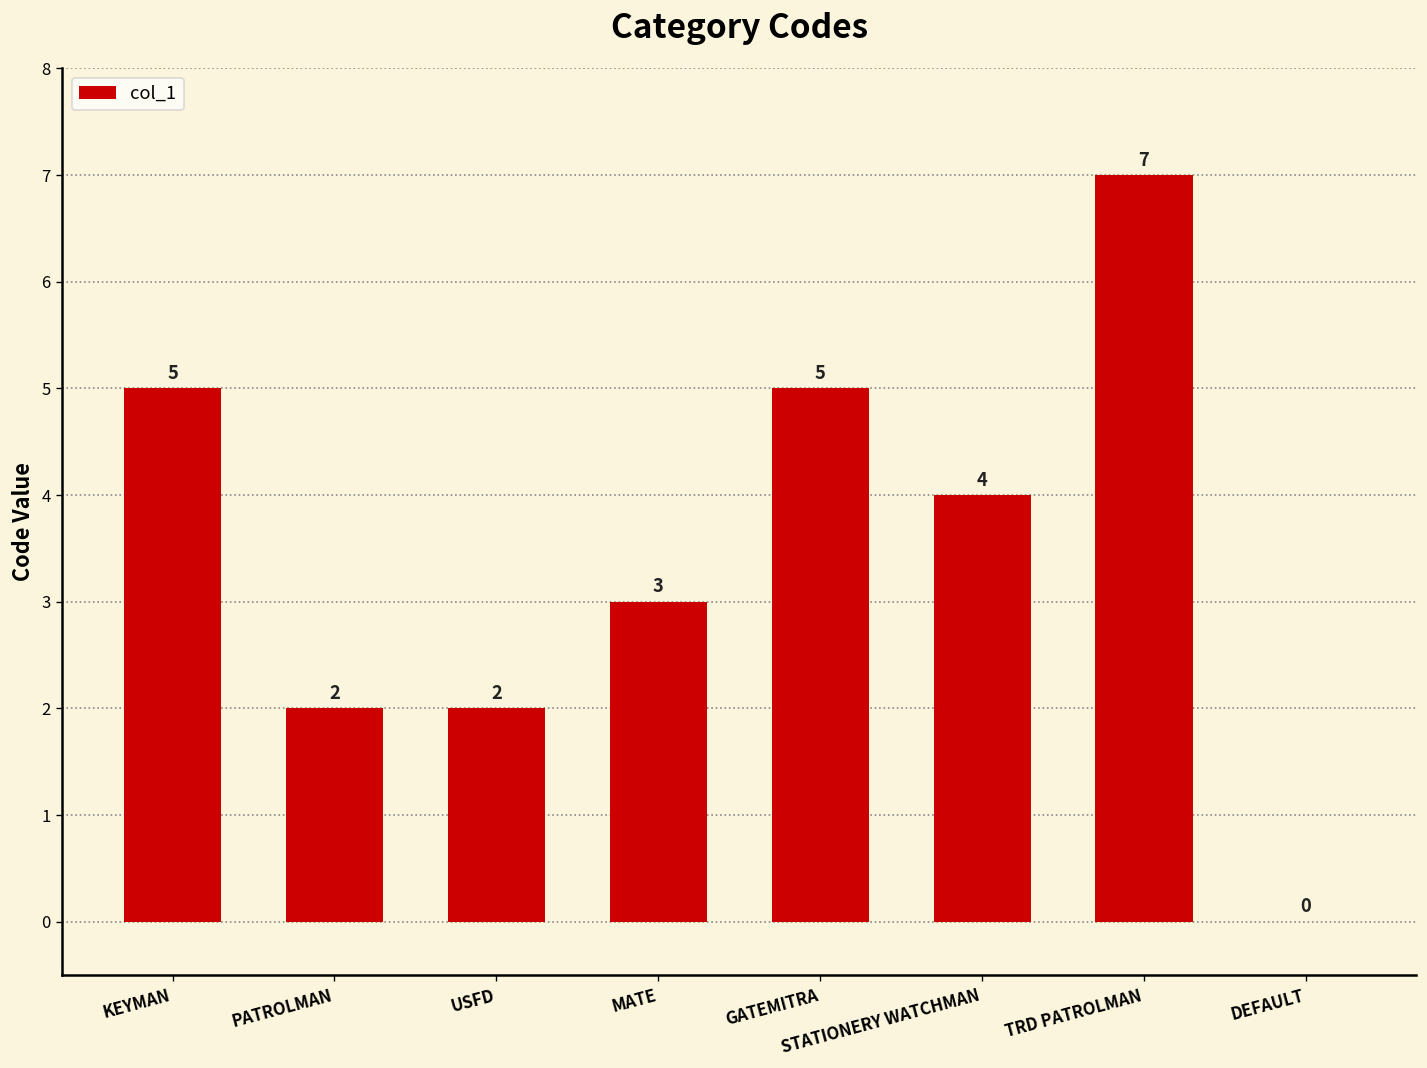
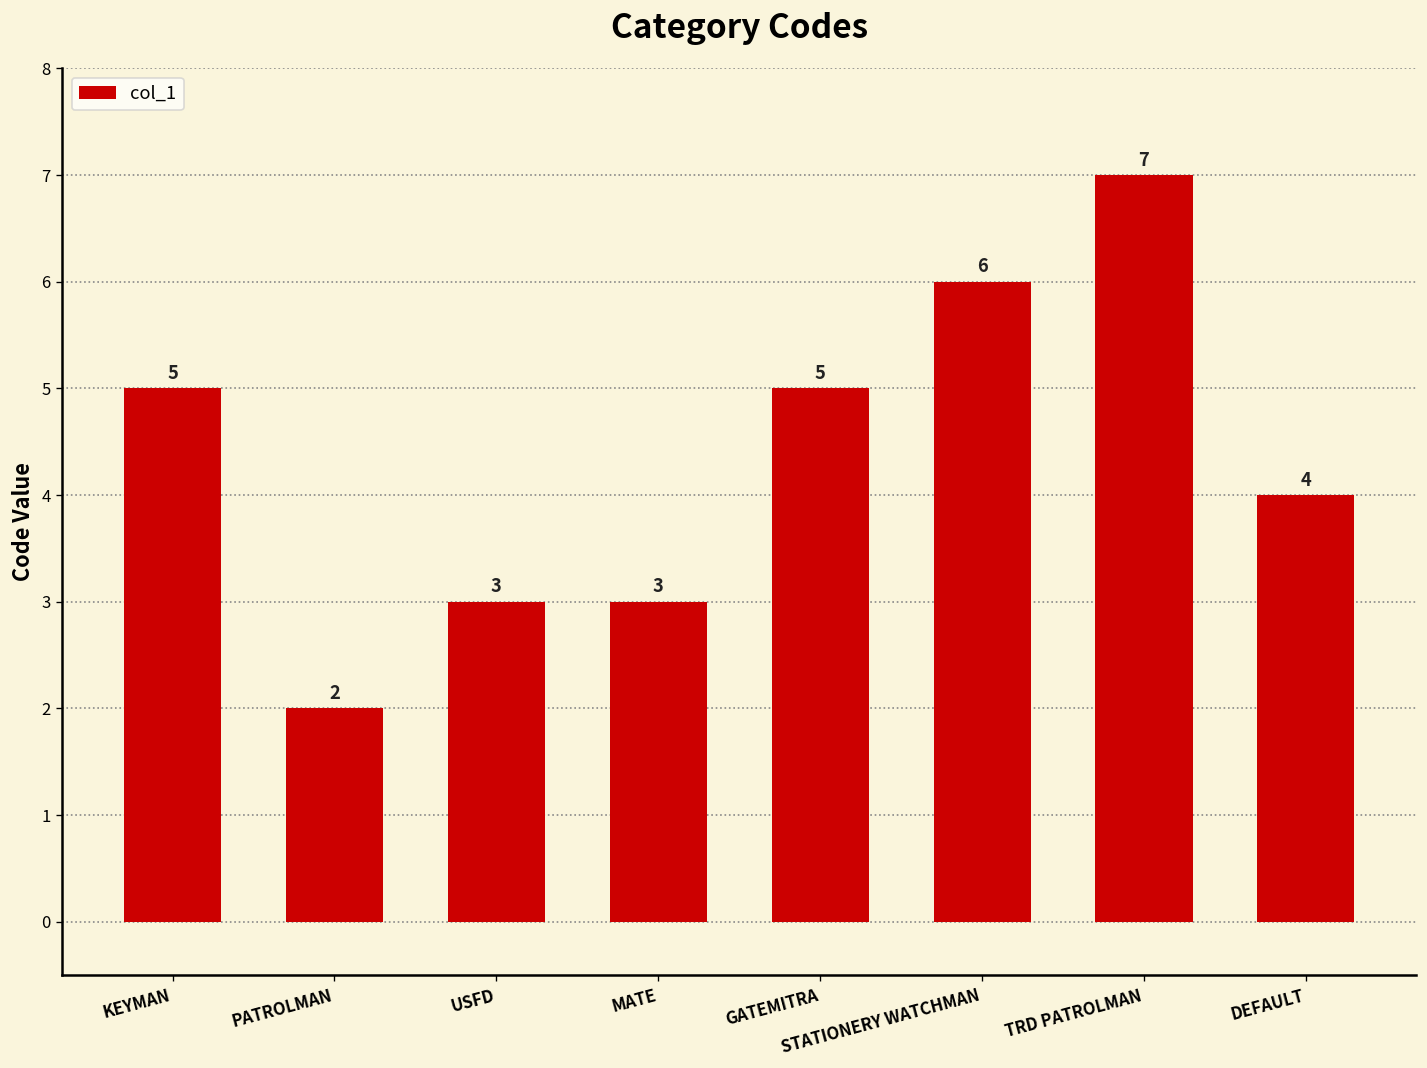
USFD: 2 -> 3
STATIONERY WATCHMAN: 4 -> 6
DEFAULT: 0 -> 4
